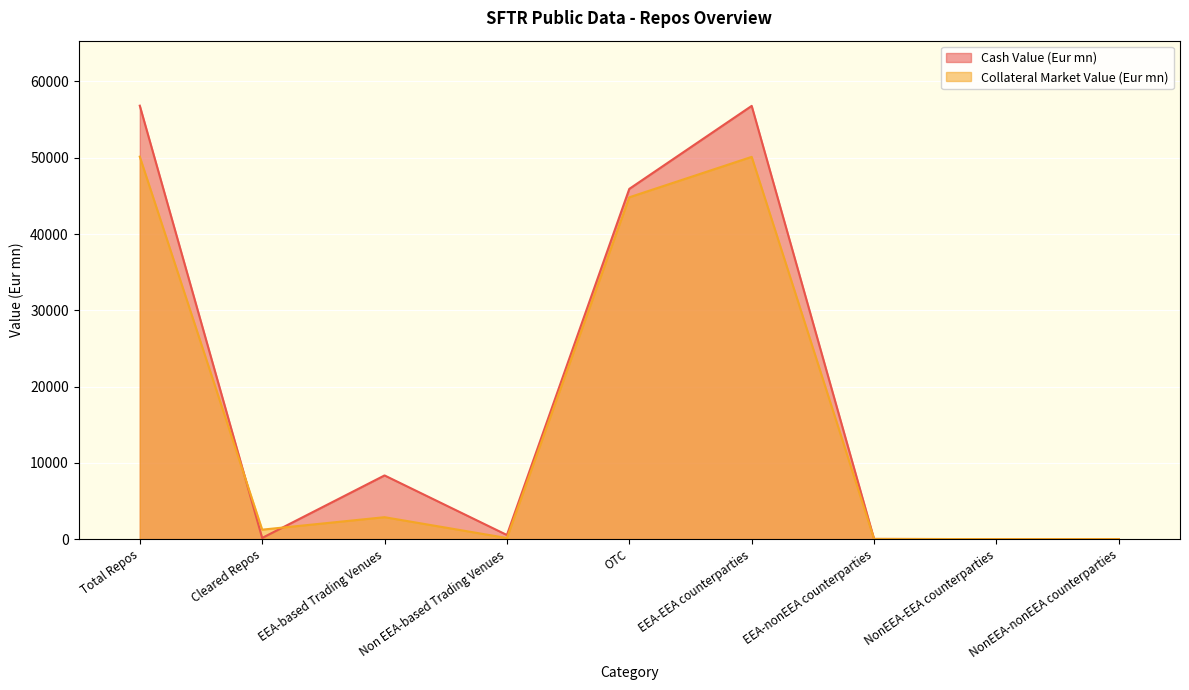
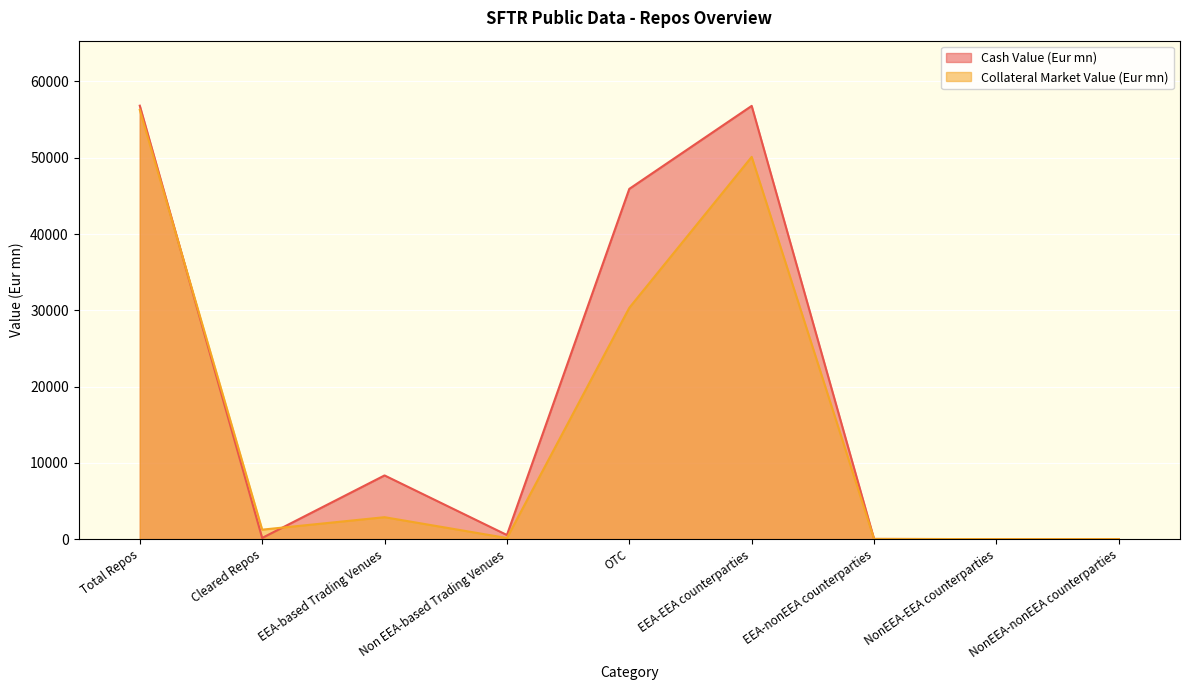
Collateral Market Value (Eur mn), Total Repos: 50000 -> 56000
Collateral Market Value (Eur mn), OTC: 45000 -> 30000
